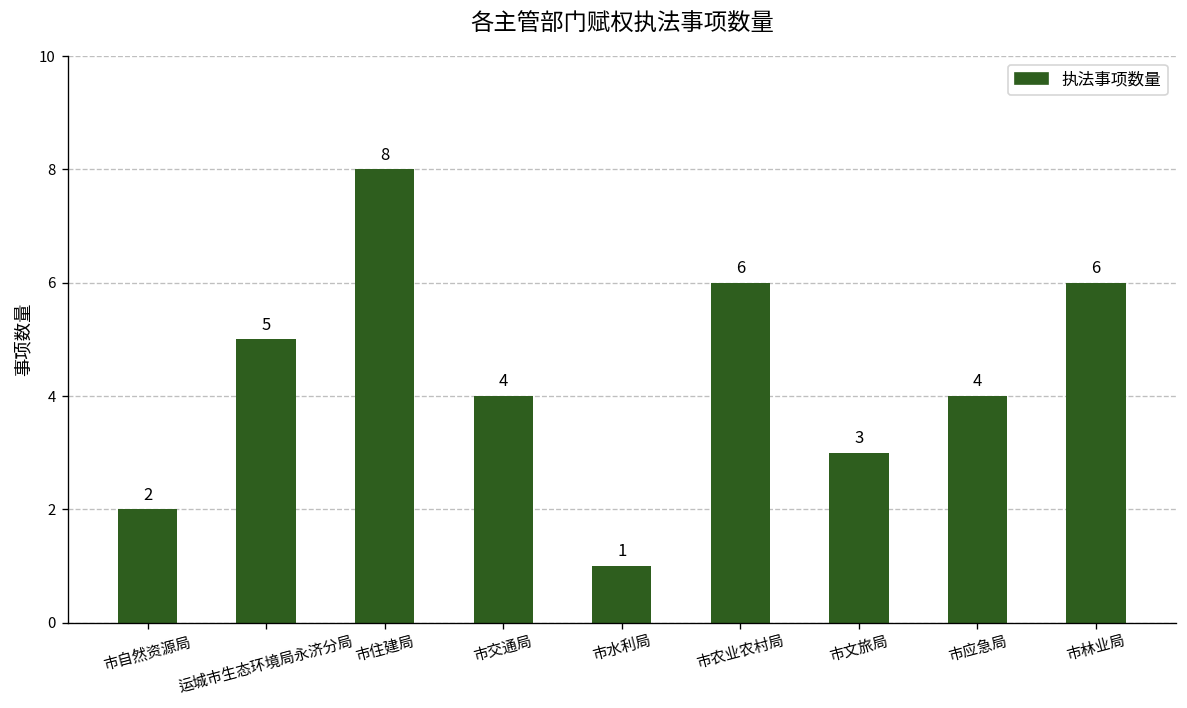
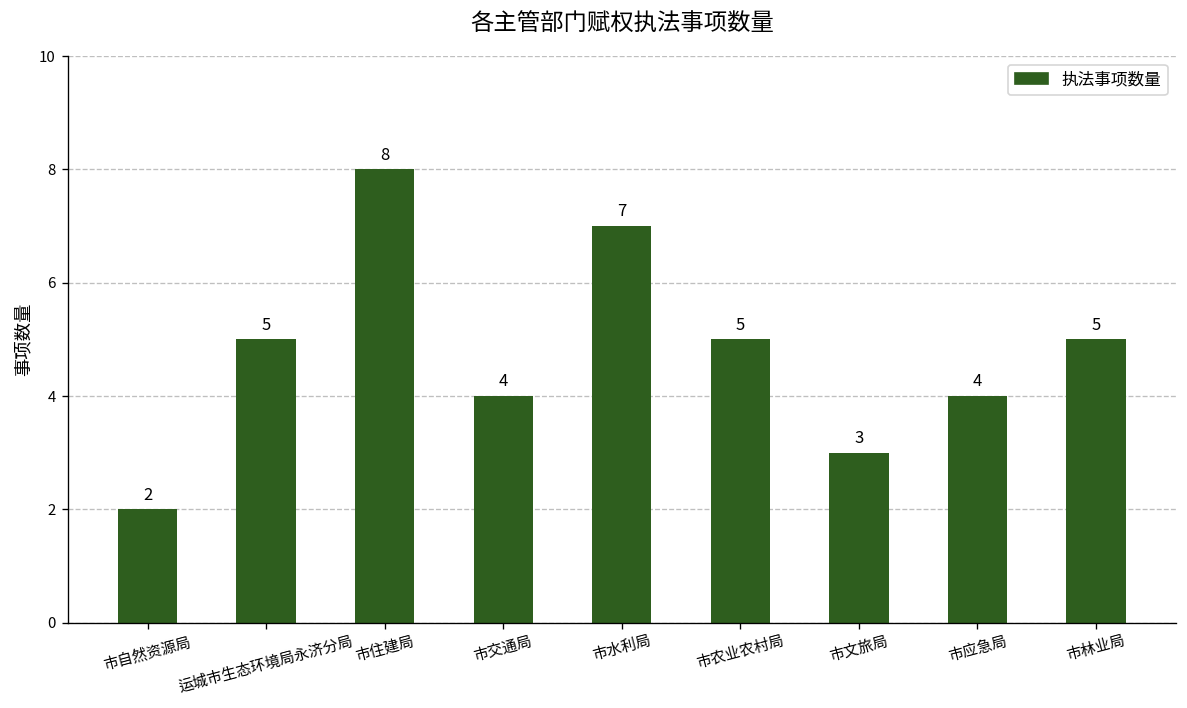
市水利局: 1 -> 7
市农业农村局: 6 -> 5
市林业局: 6 -> 5
